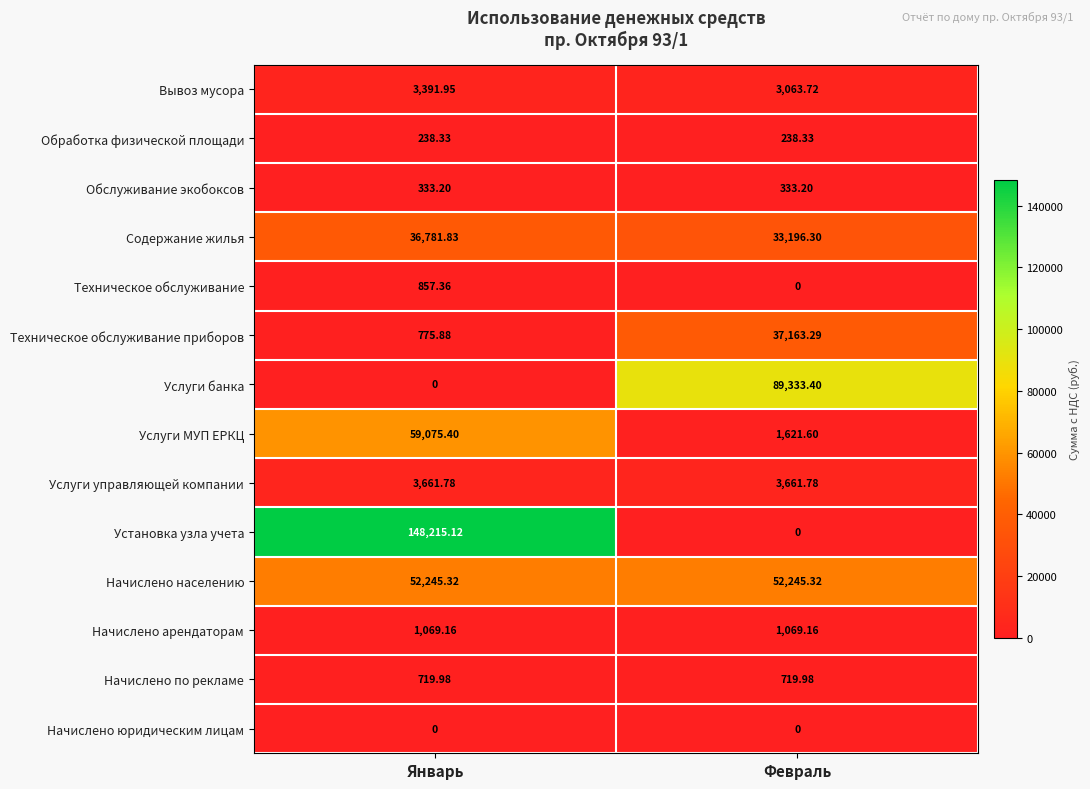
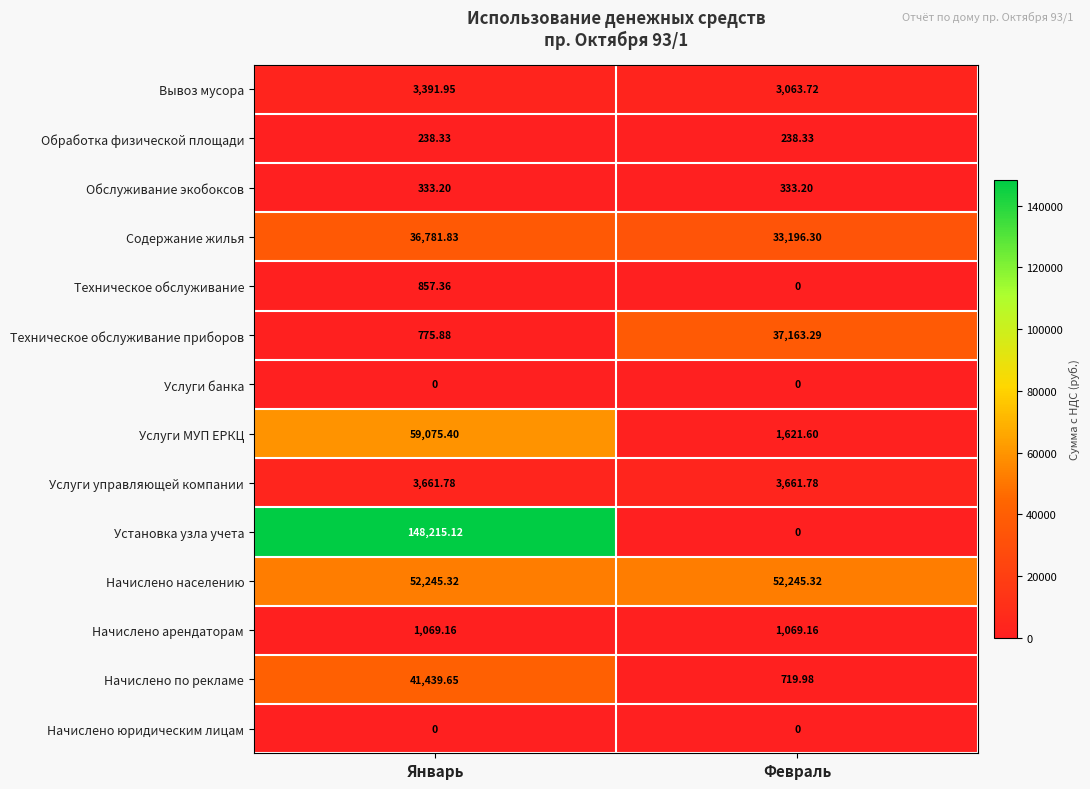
Услуги банка, Февраль: 89,333.40 -> 0
Начислено по рекламе, Январь: 719.98 -> 41,439.65
